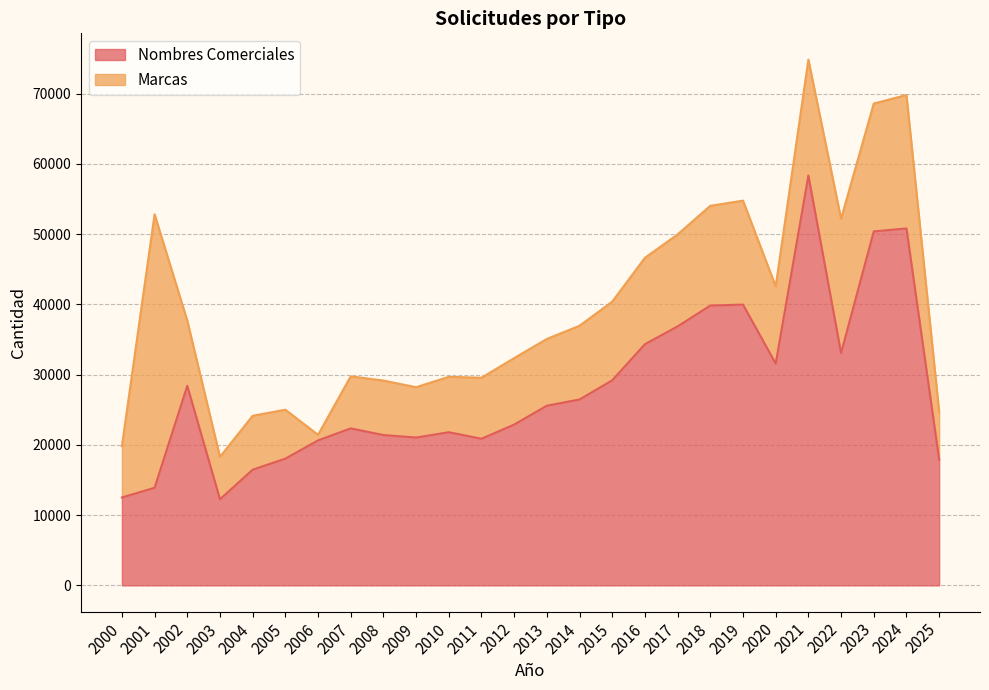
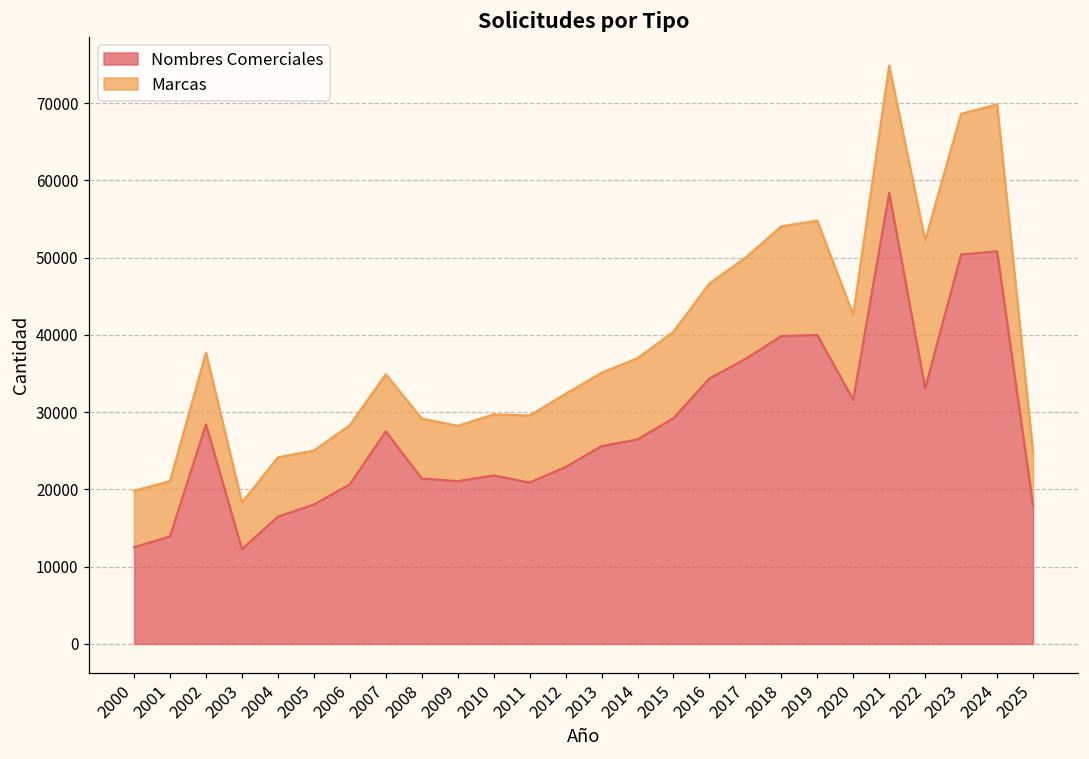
Marcas, 2001: 39000 -> 7000
Marcas, 2006: 1000 -> 8000
Nombres Comerciales, 2007: 22000 -> 27000
